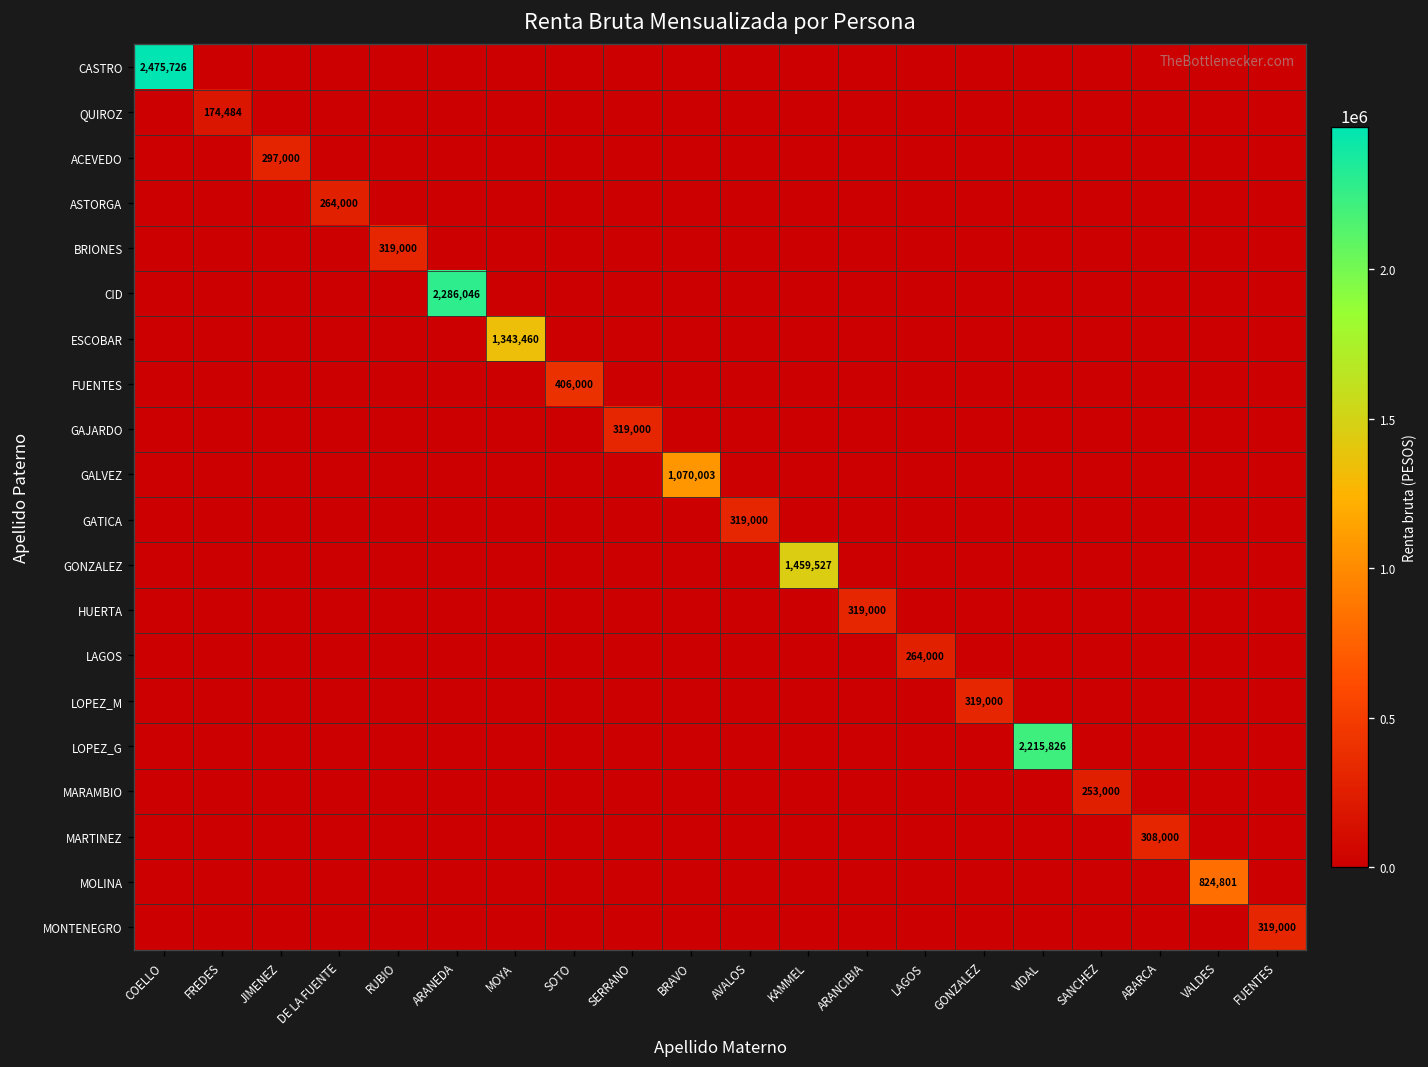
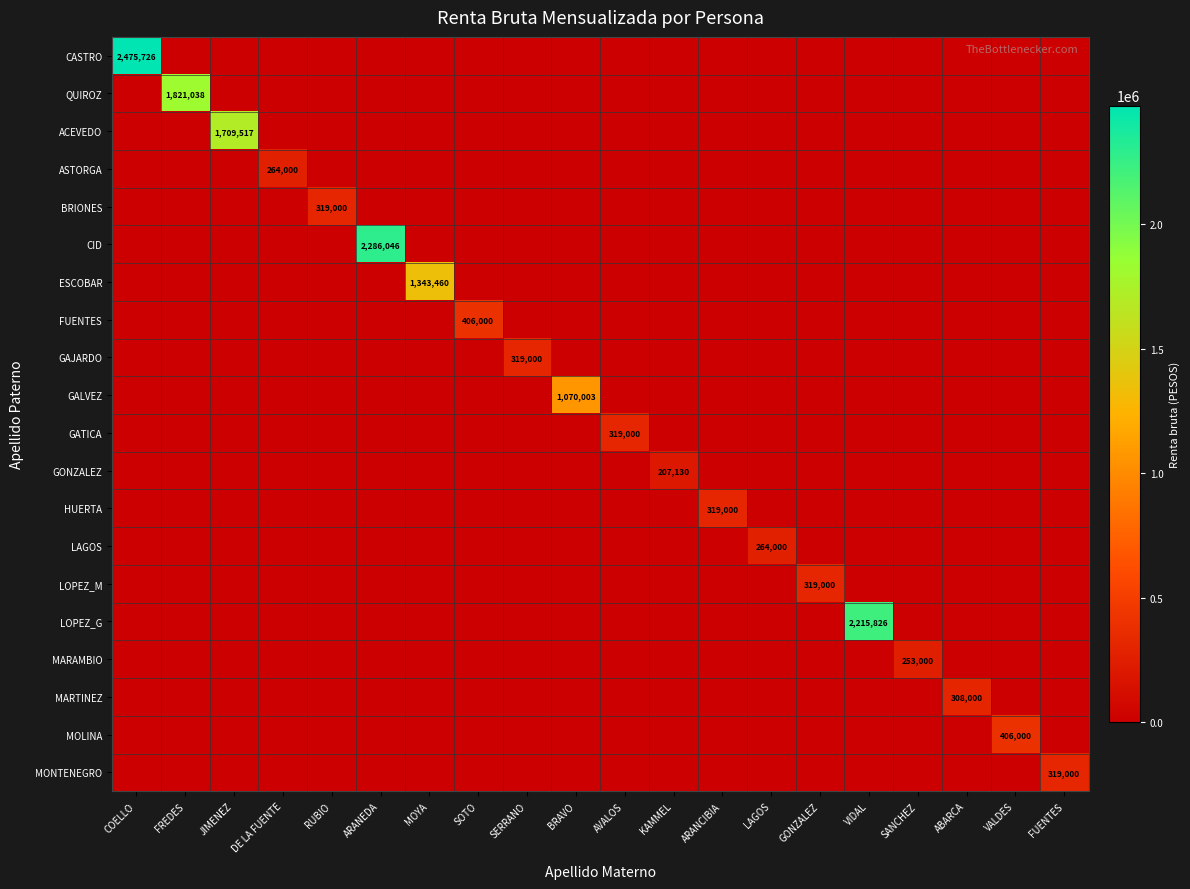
QUIROZ, FREDES: 174,484 -> 1,821,038
ACEVEDO, JIMENEZ: 297,000 -> 1,709,517
GONZALEZ, KAMMEL: 1,459,527 -> 207,130
MOLINA, VALDES: 824,801 -> 406,000
